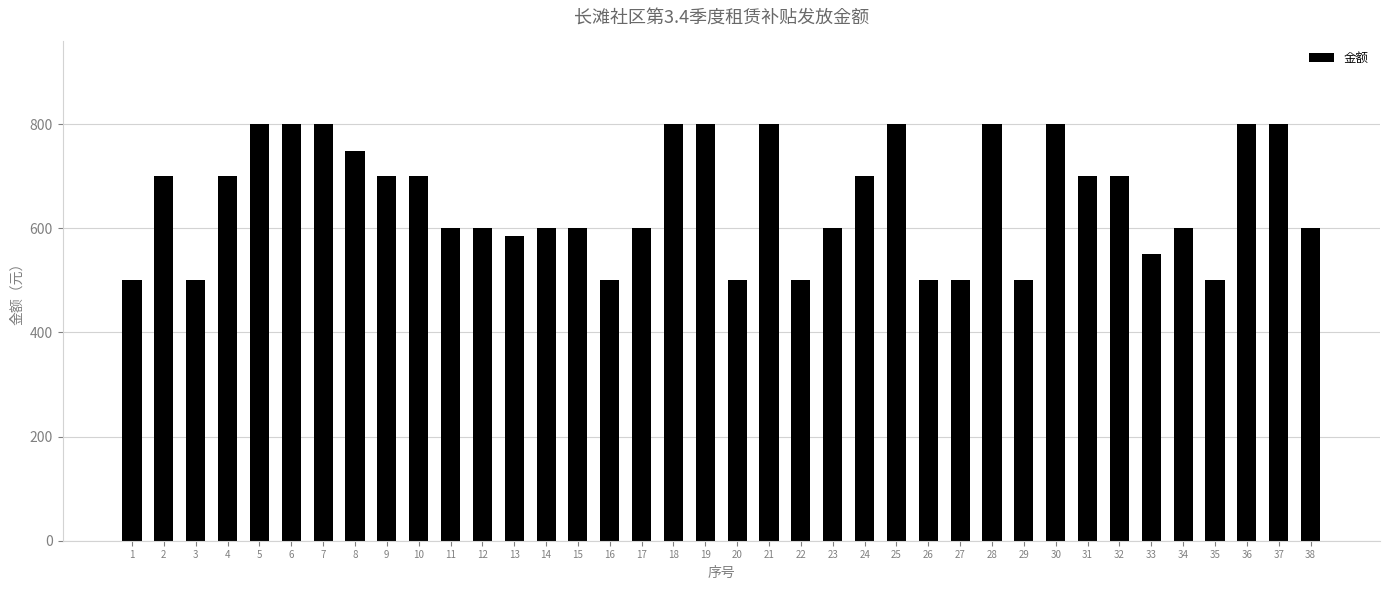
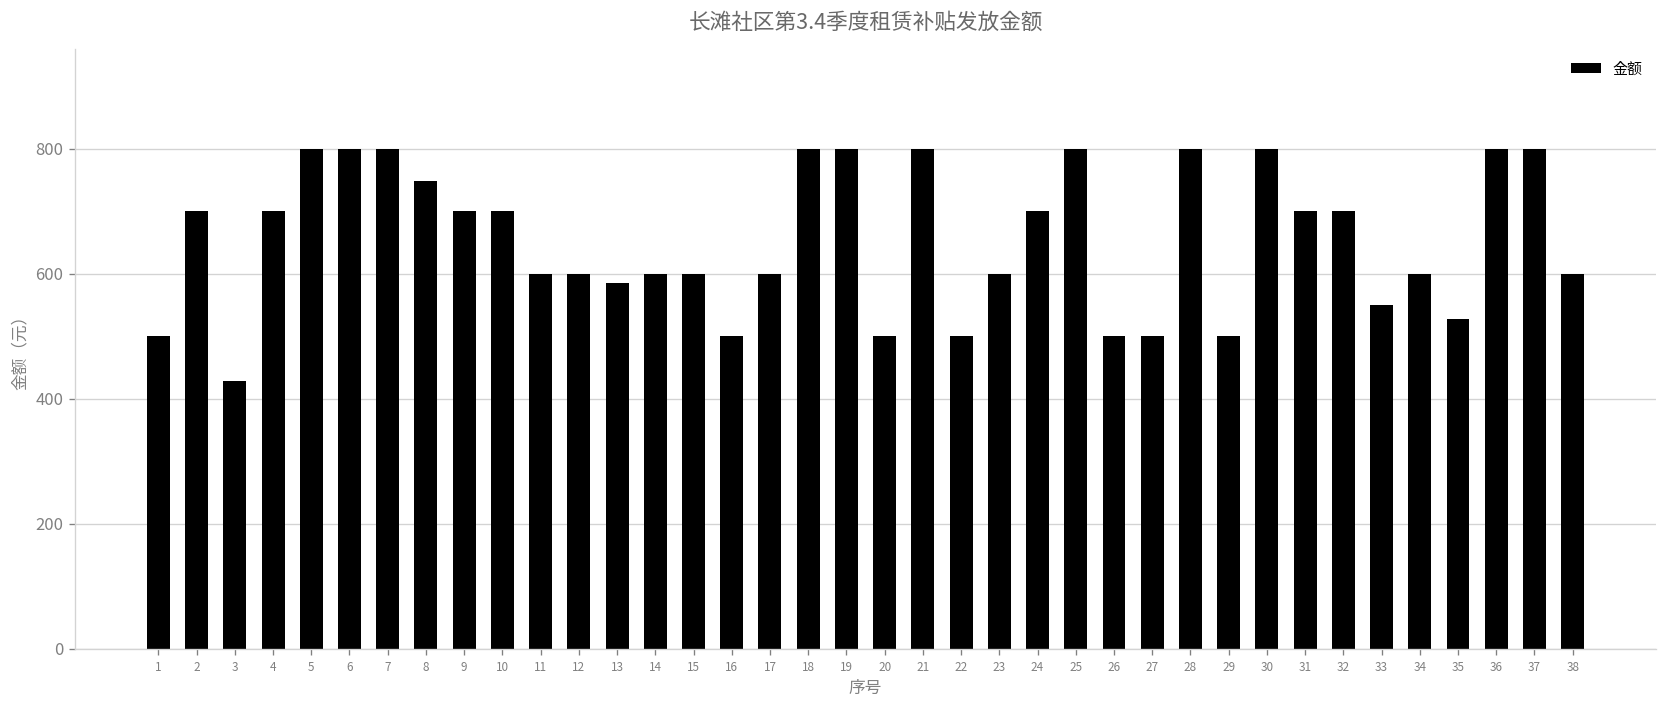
3: 500 -> 430
35: 500 -> 530
